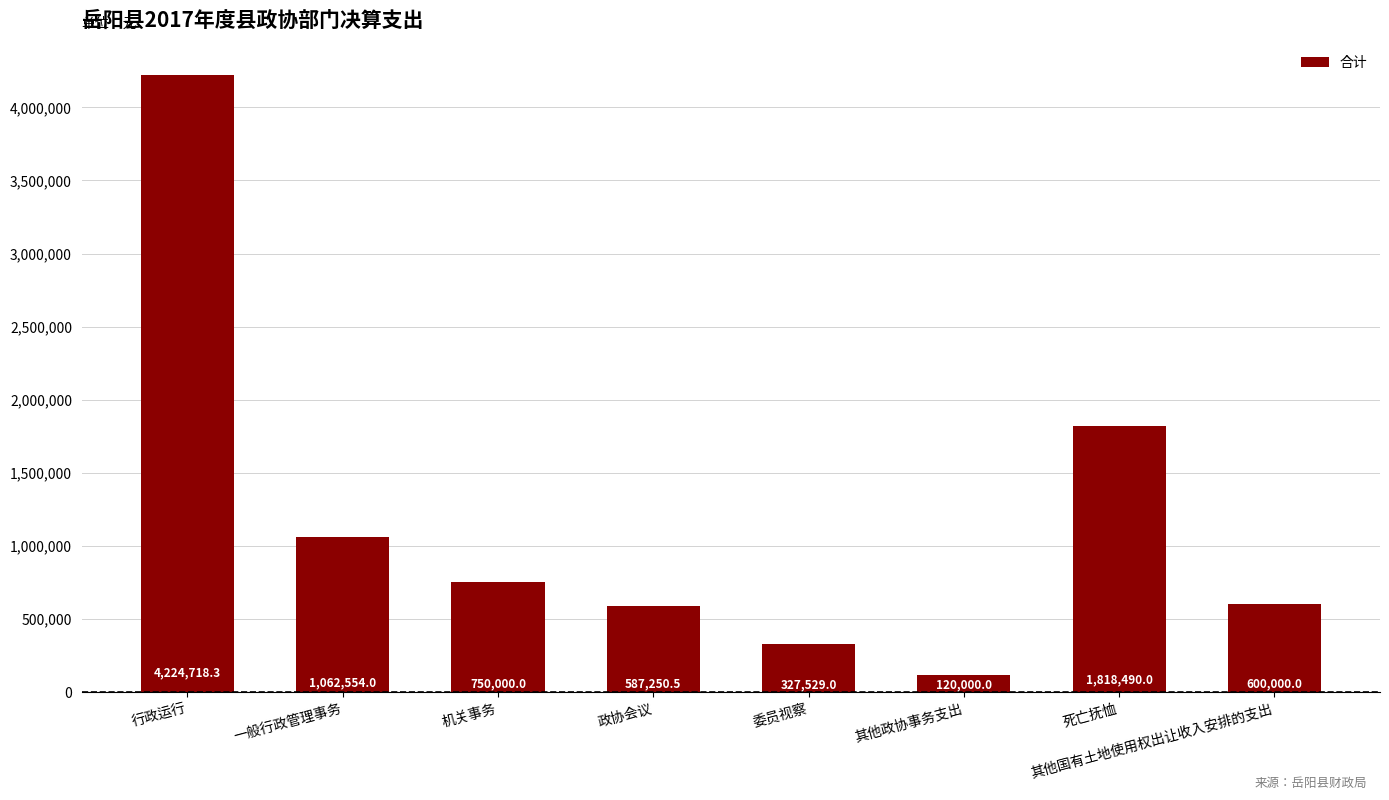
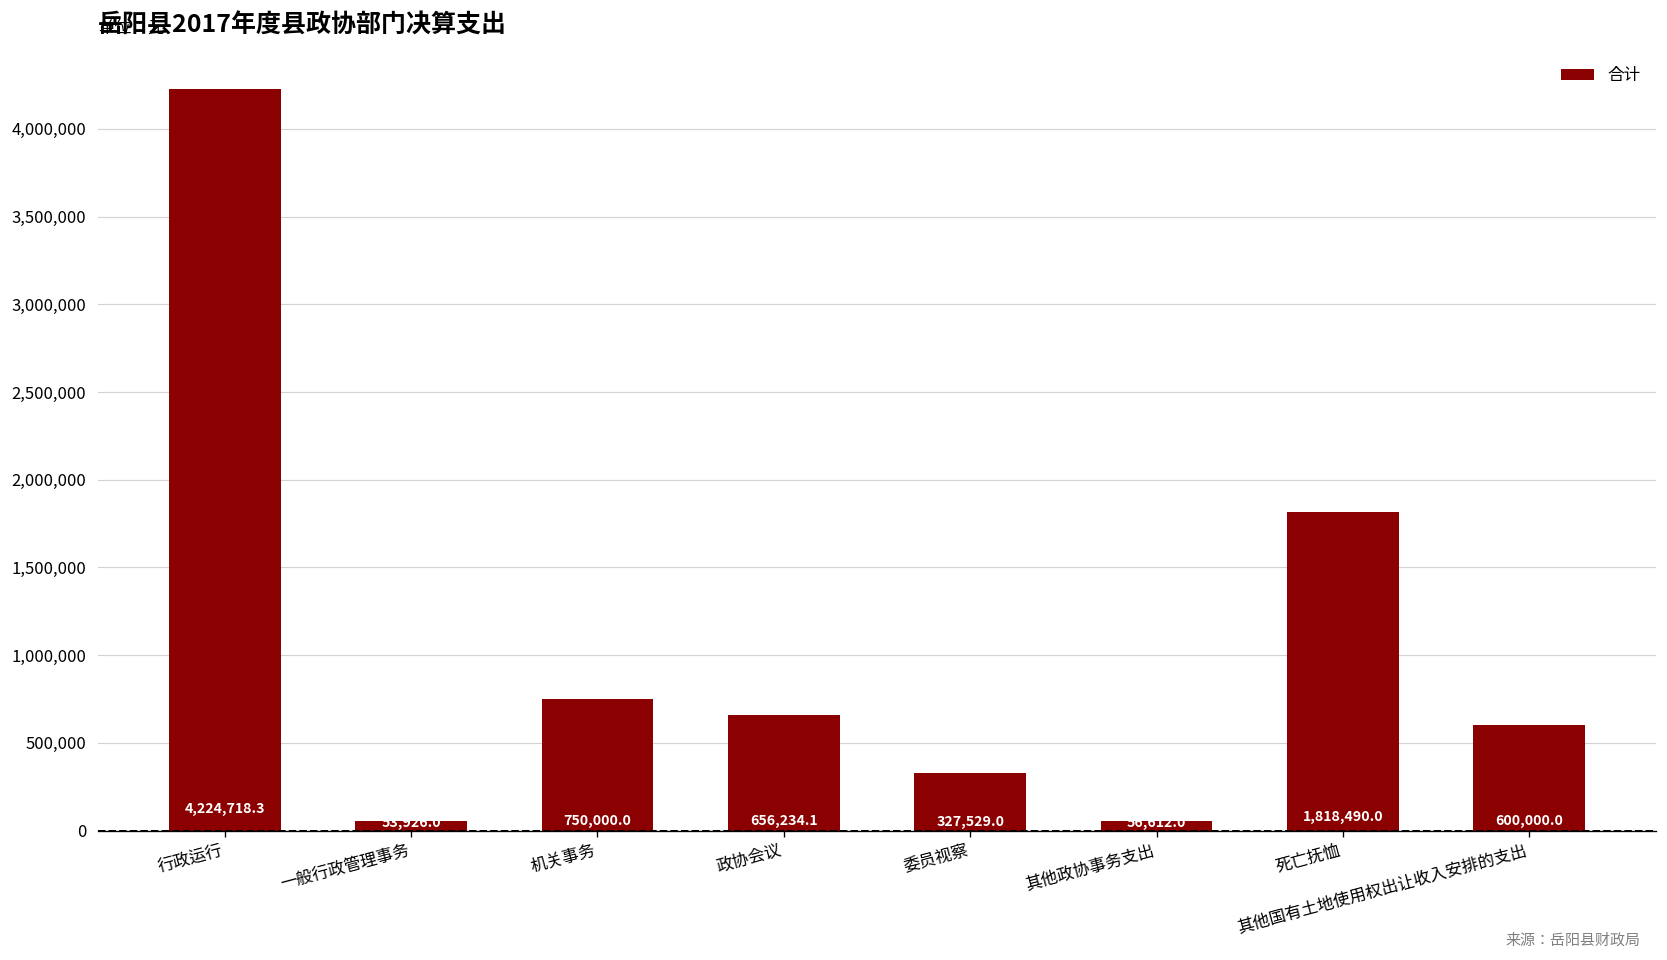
一般行政管理事务: 1,062,554.0 -> 53,926.0
政协会议: 587,250.5 -> 656,234.1
其他政协事务支出: 120,000.0 -> 56,612.0
